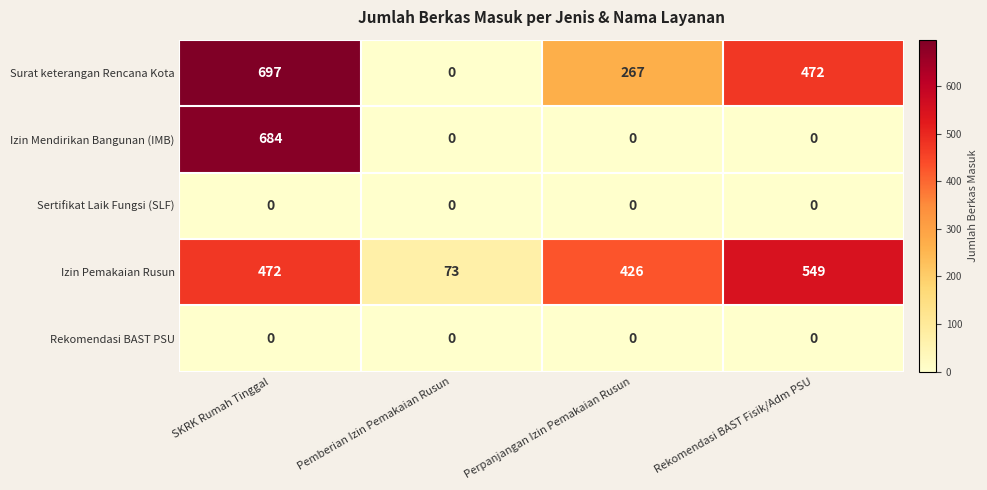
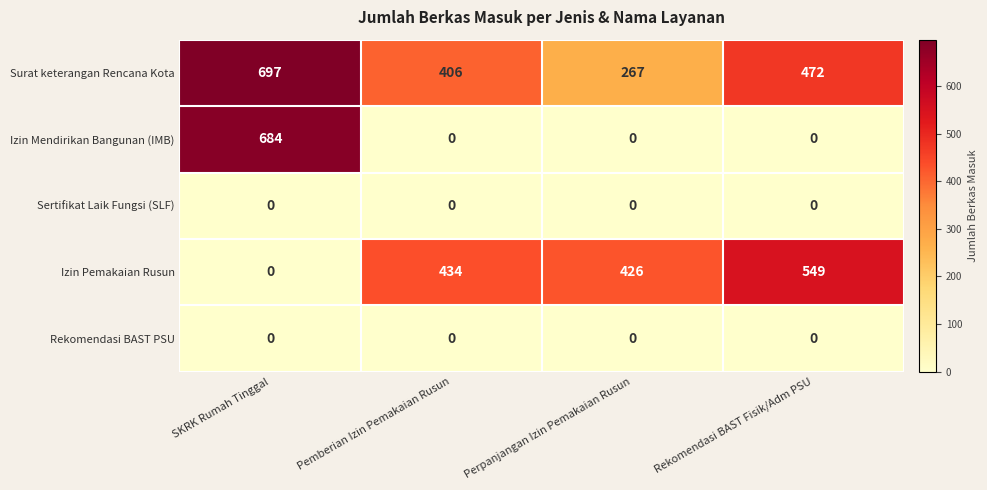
Surat keterangan Rencana Kota, Pemberian Izin Pemakaian Rusun: 0 -> 406
Izin Pemakaian Rusun, SKRK Rumah Tinggal: 472 -> 0
Izin Pemakaian Rusun, Pemberian Izin Pemakaian Rusun: 73 -> 434
